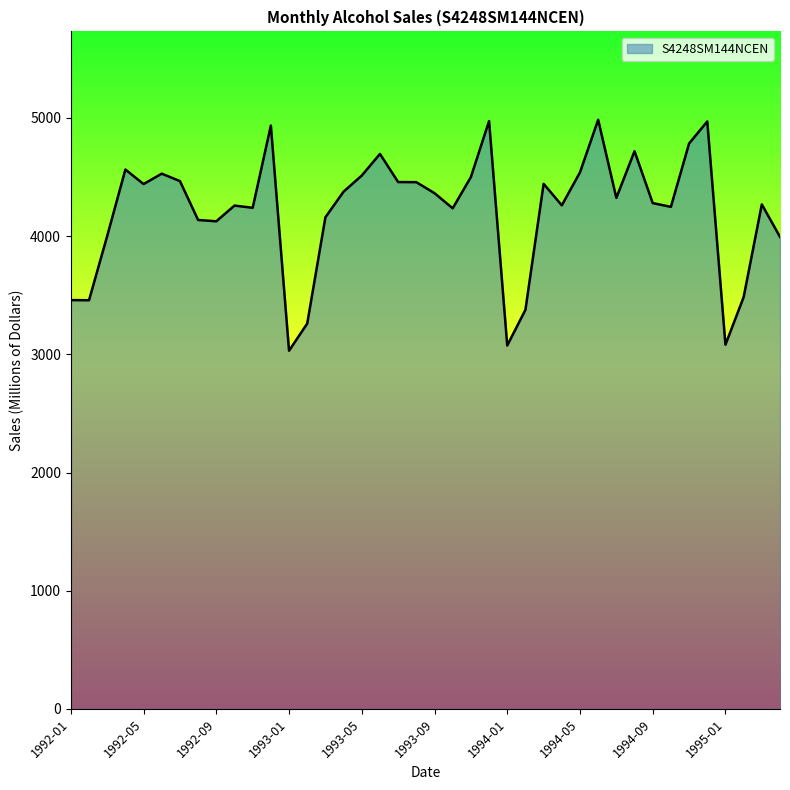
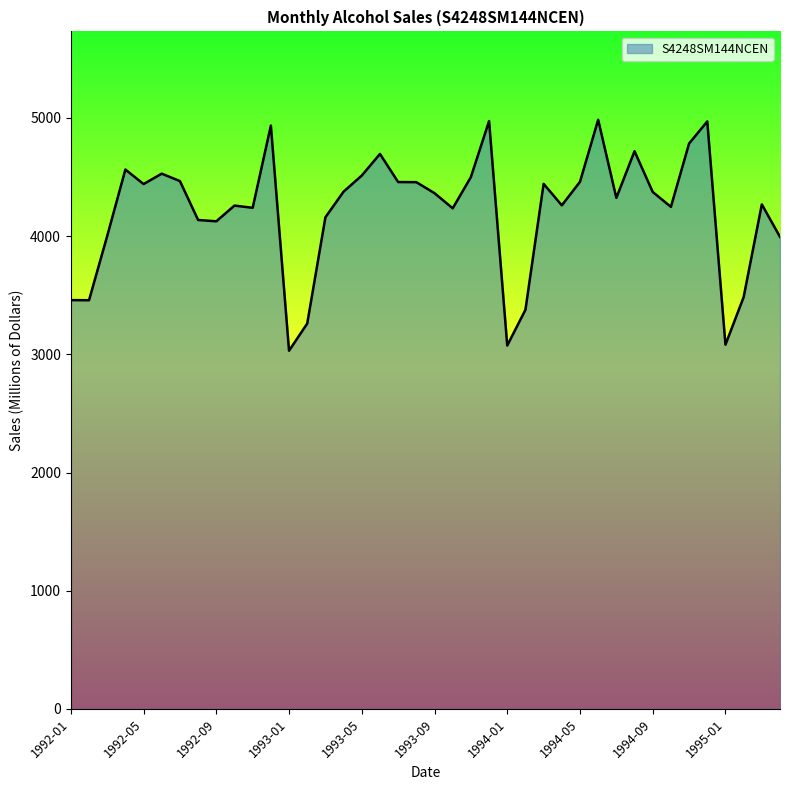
1994-05: 4540 -> 4460
1994-09: 4280 -> 4370
